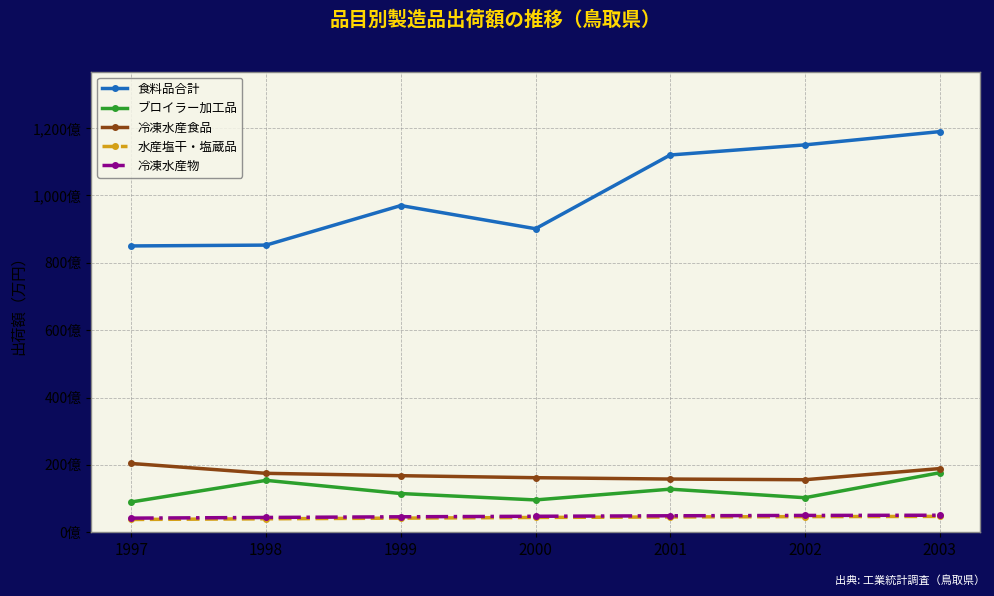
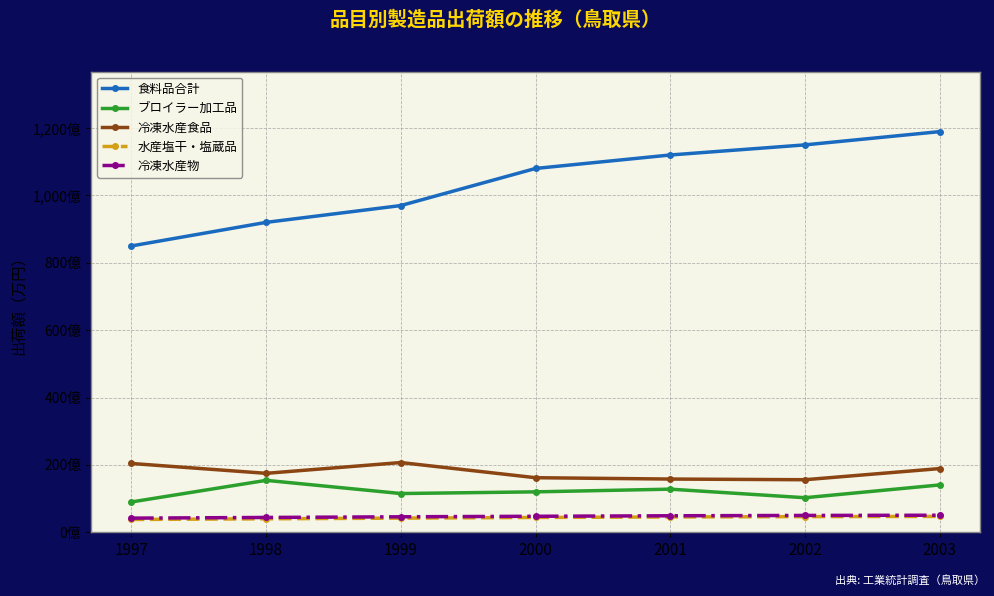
食料品合計, 1998: 850億 -> 920億
冷凍水産食品, 1999: 170億 -> 210億
食料品合計, 2000: 900億 -> 1,080億
ブロイラー加工品, 2000: 100億 -> 120億
ブロイラー加工品, 2003: 180億 -> 140億
